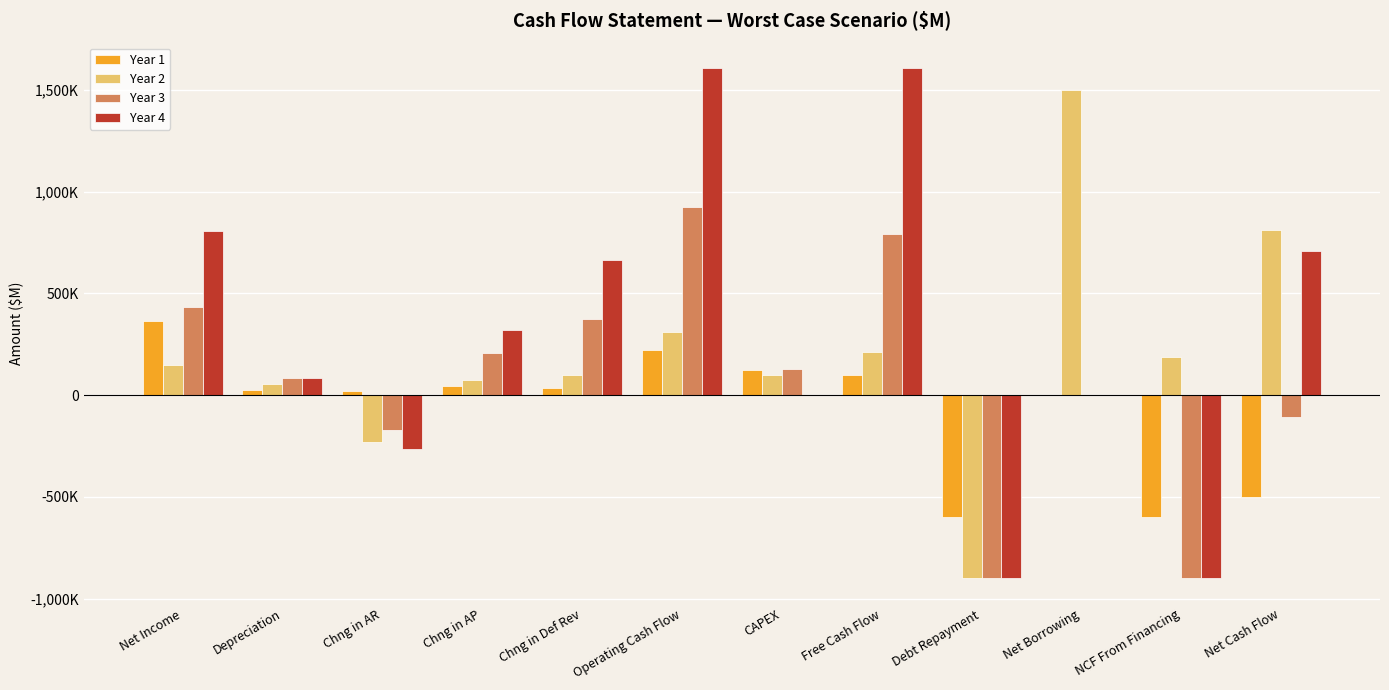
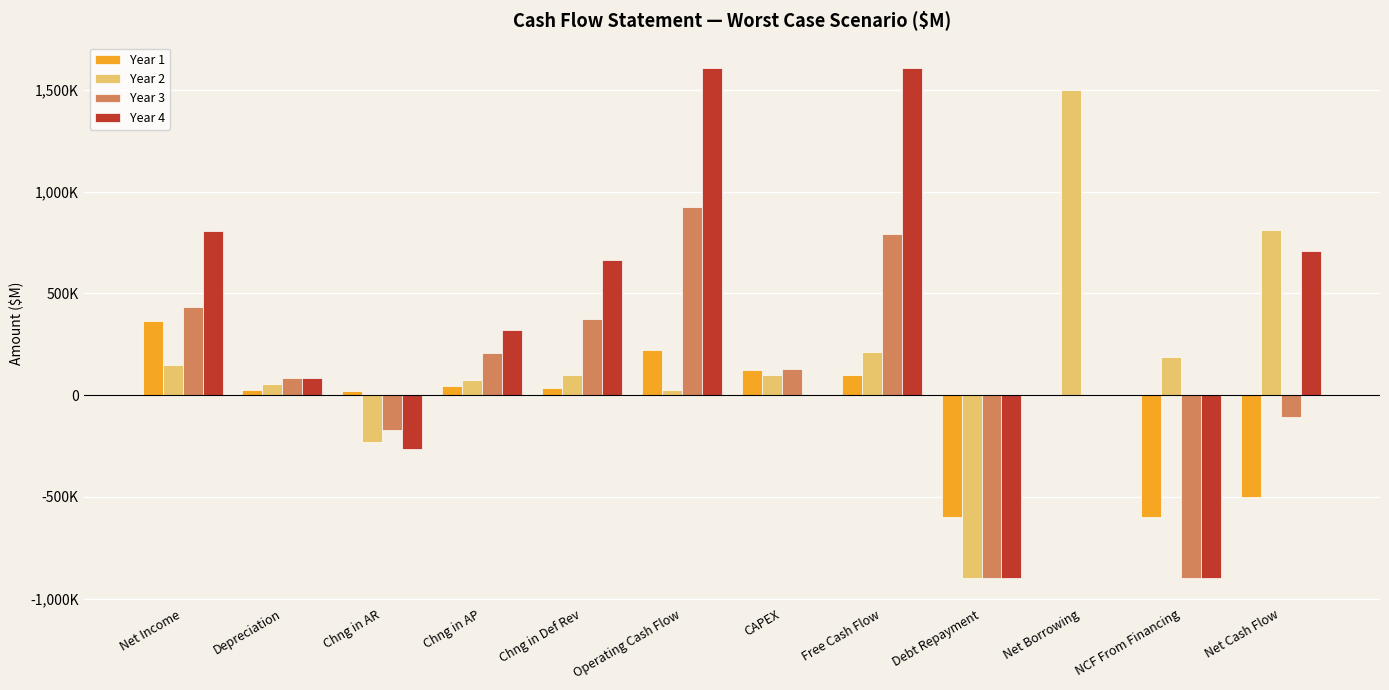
Year 2, Operating Cash Flow: 310,000 -> 20,000
